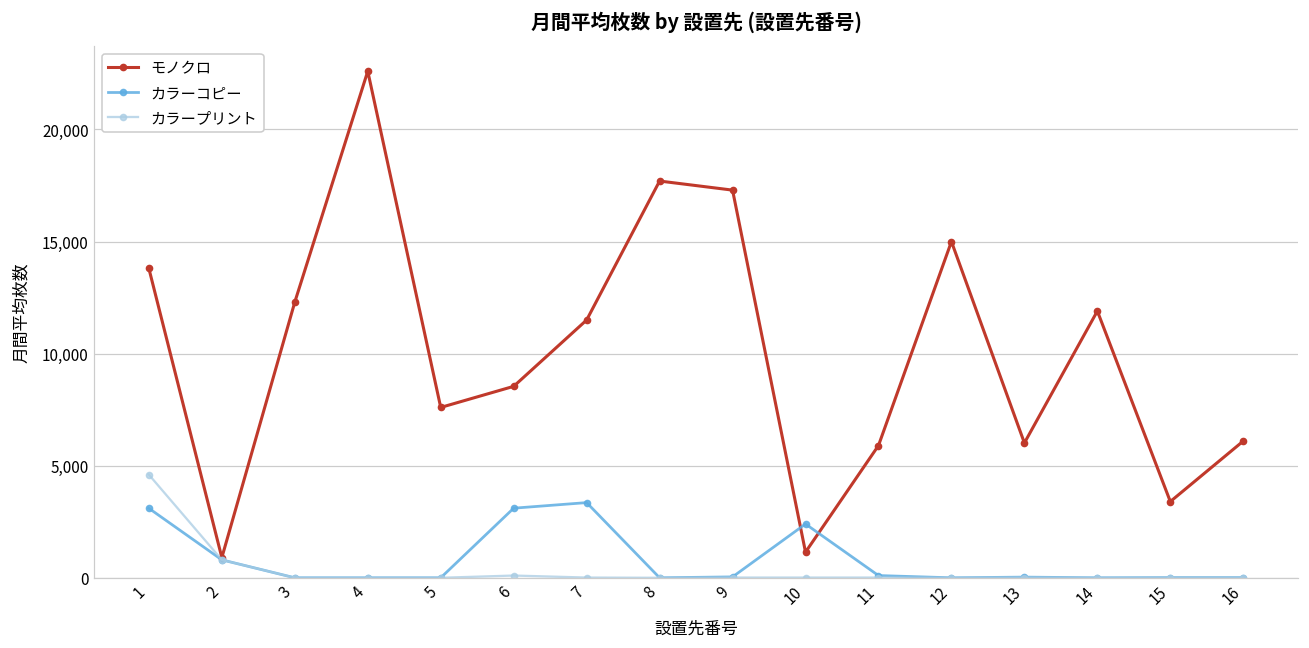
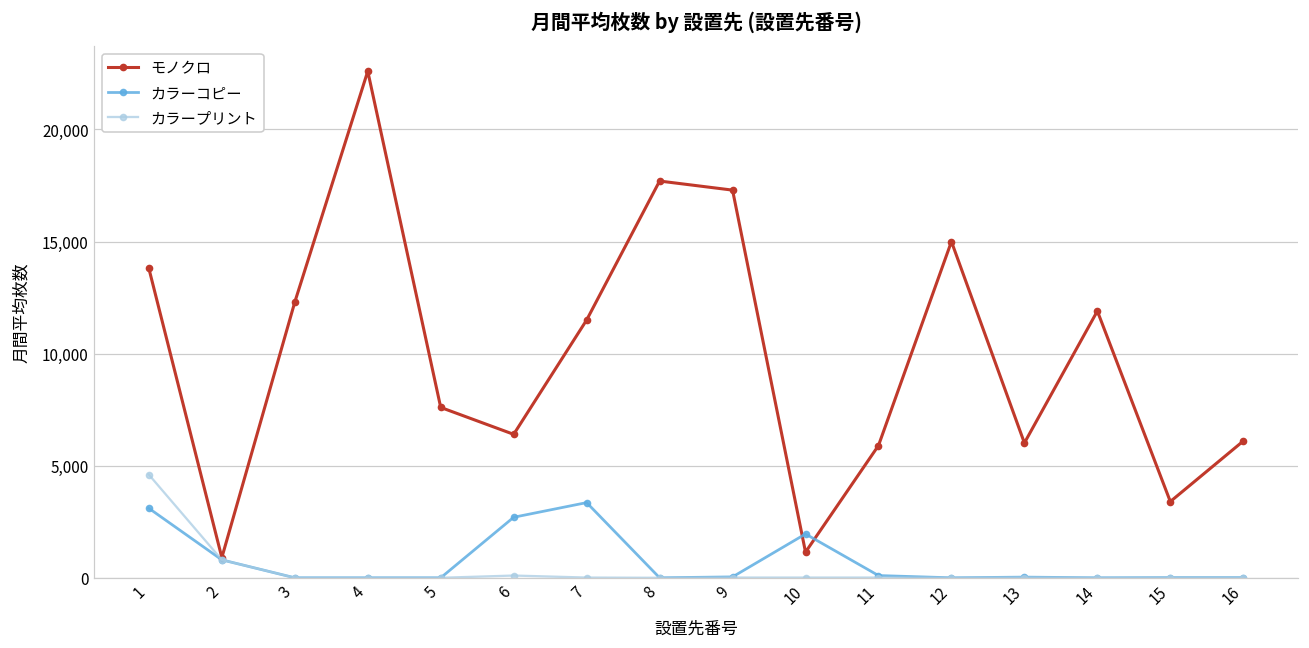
モノクロ, 6: 8,500 -> 6,400
カラーコピー, 6: 3,100 -> 2,700
カラーコピー, 10: 2,400 -> 2,000
